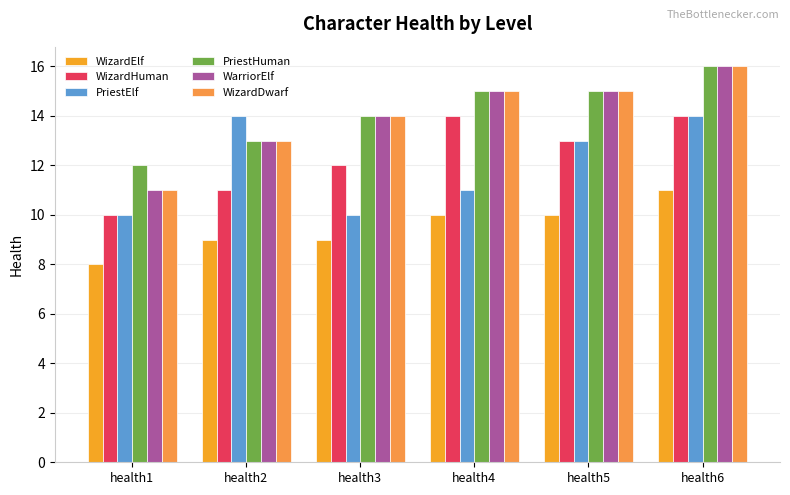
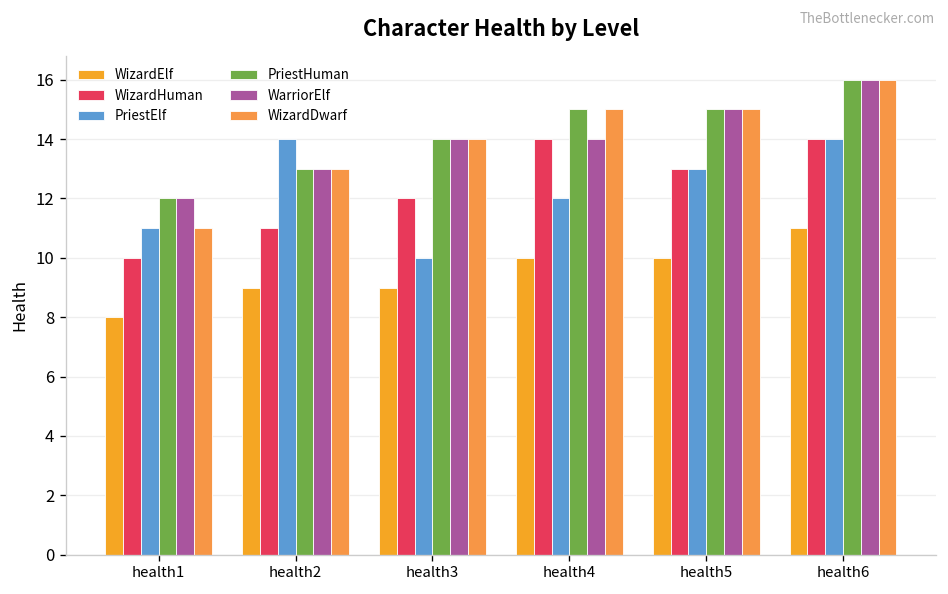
PriestElf, health1: 10 -> 11
WarriorElf, health1: 11 -> 12
PriestElf, health4: 11 -> 12
WarriorElf, health4: 15 -> 14
